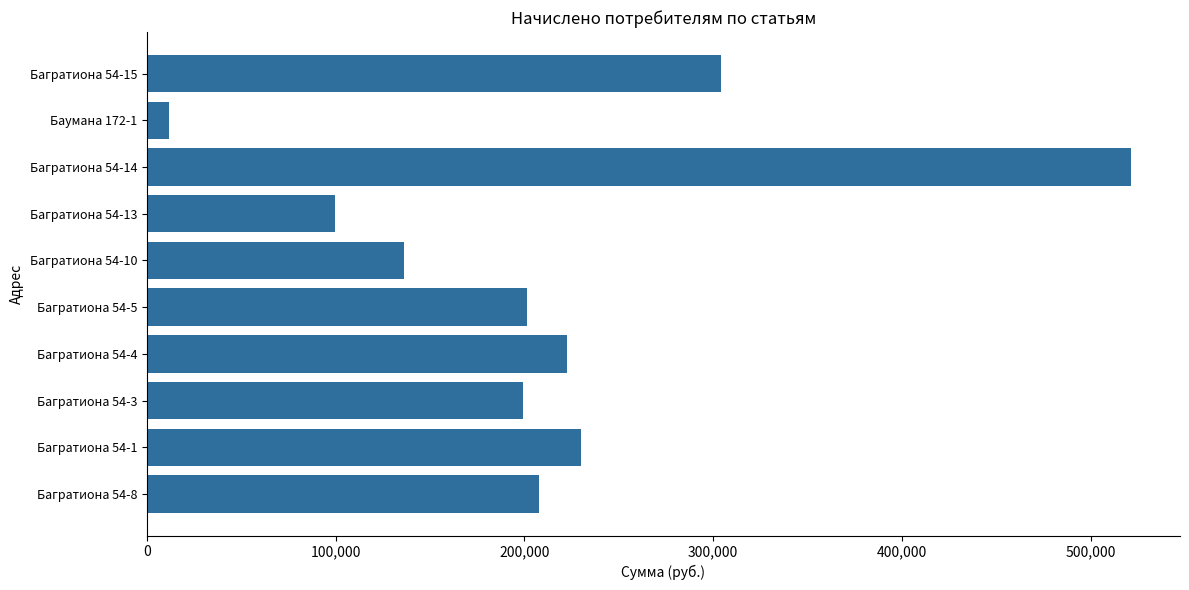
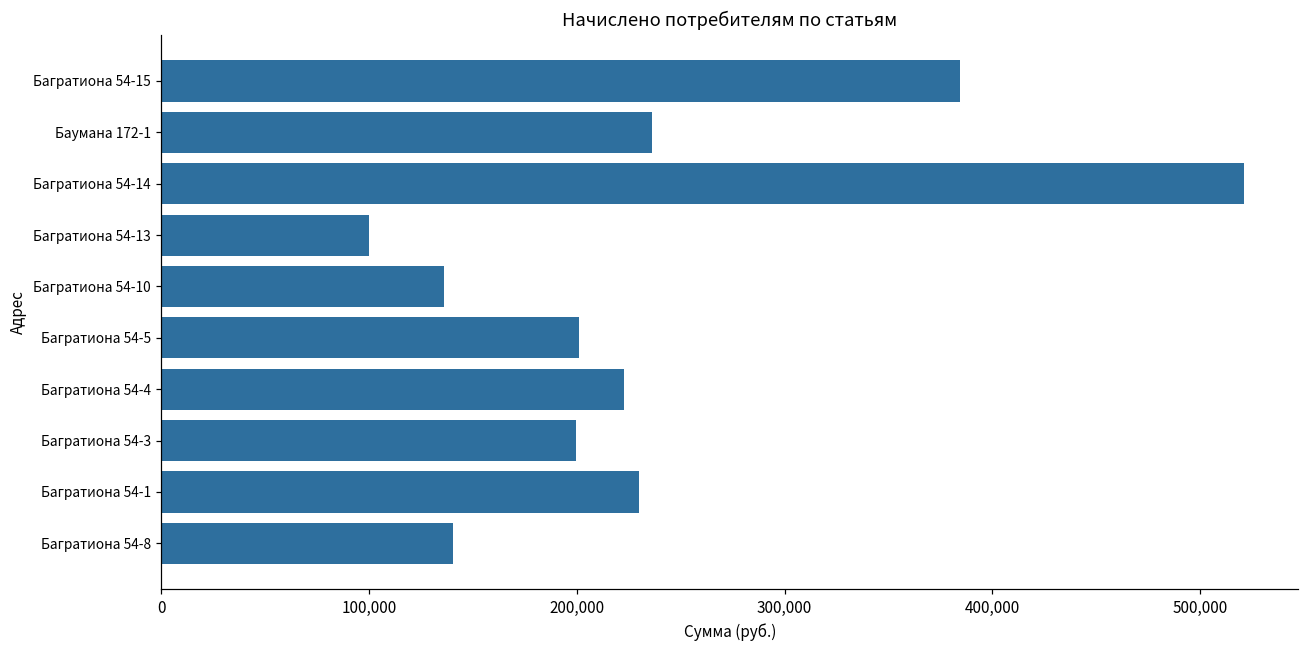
Багратиона 54-15: 304,000 -> 384,000
Баумана 172-1: 12,000 -> 236,000
Багратиона 54-8: 208,000 -> 140,000
